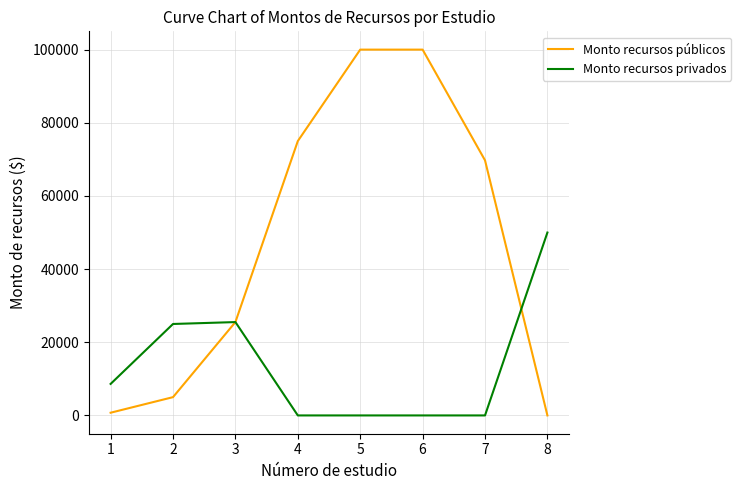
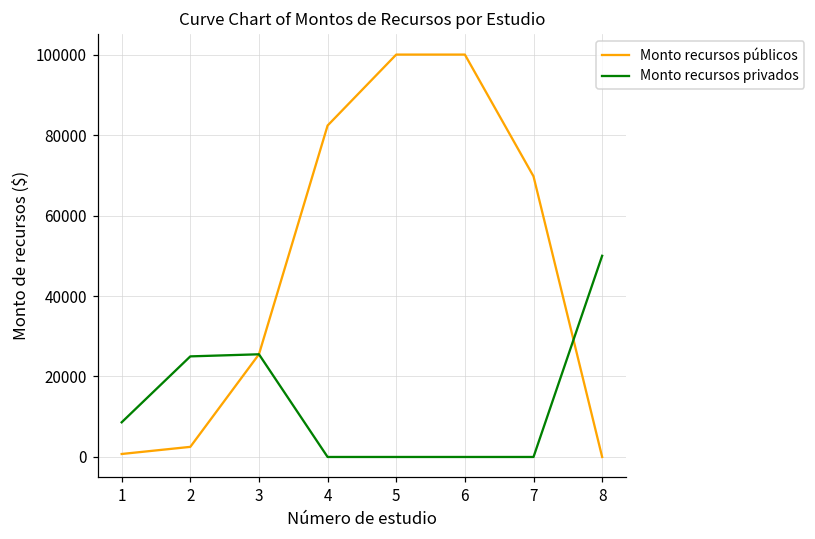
Monto recursos públicos, 2: 5000 -> 3000
Monto recursos públicos, 4: 75000 -> 82000
